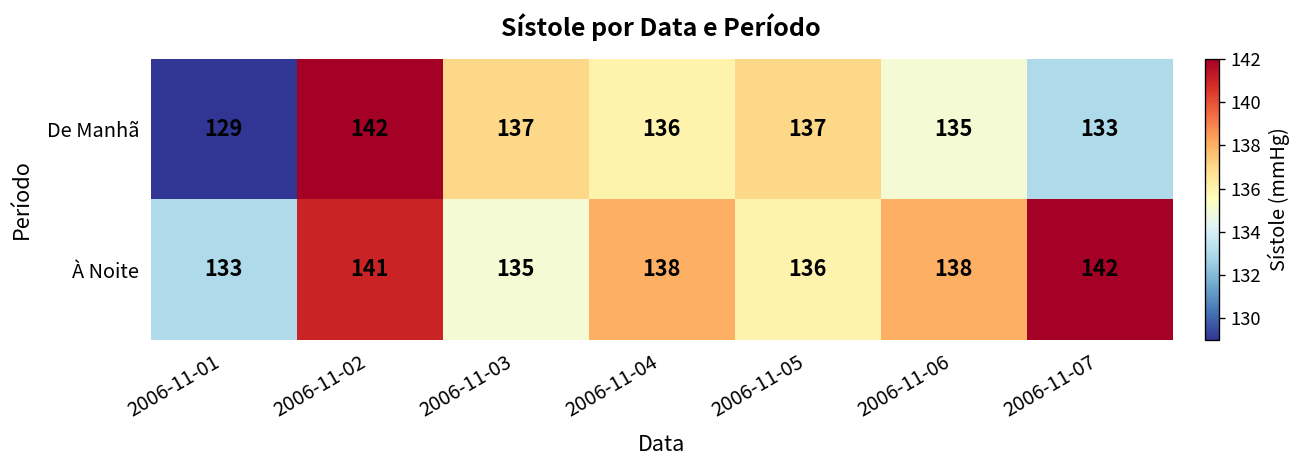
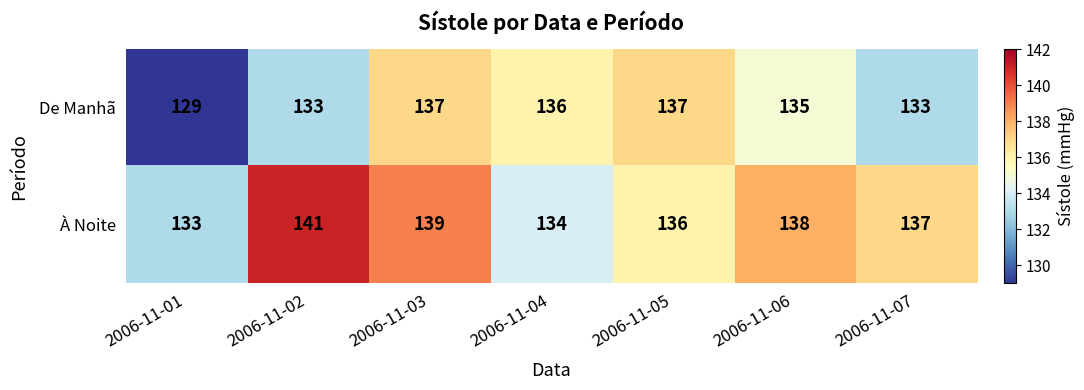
De Manhã, 2006-11-02: 142 -> 133
À Noite, 2006-11-03: 135 -> 139
À Noite, 2006-11-04: 138 -> 134
À Noite, 2006-11-07: 142 -> 137
